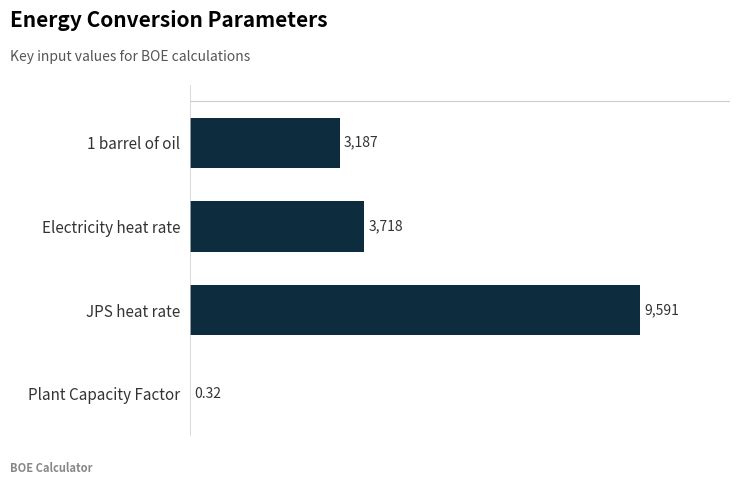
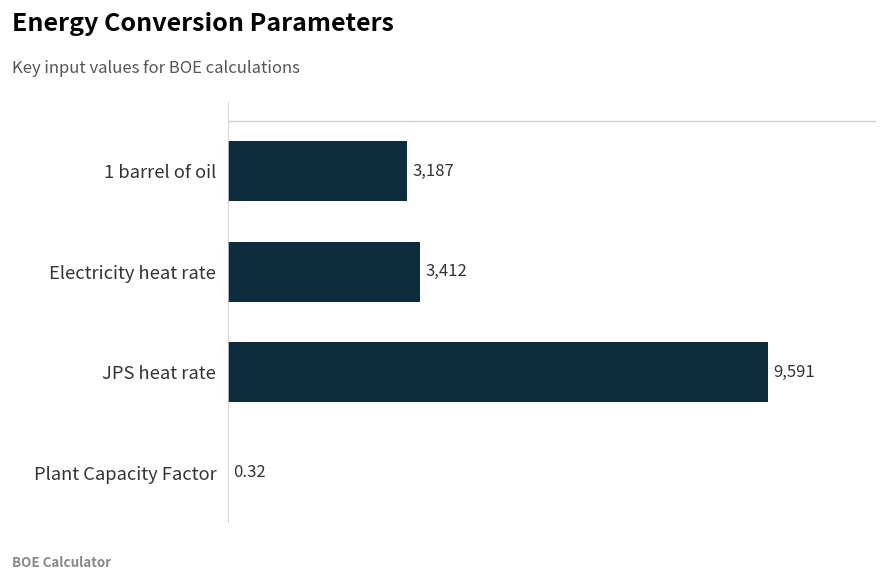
Electricity heat rate: 3,718 -> 3,412
